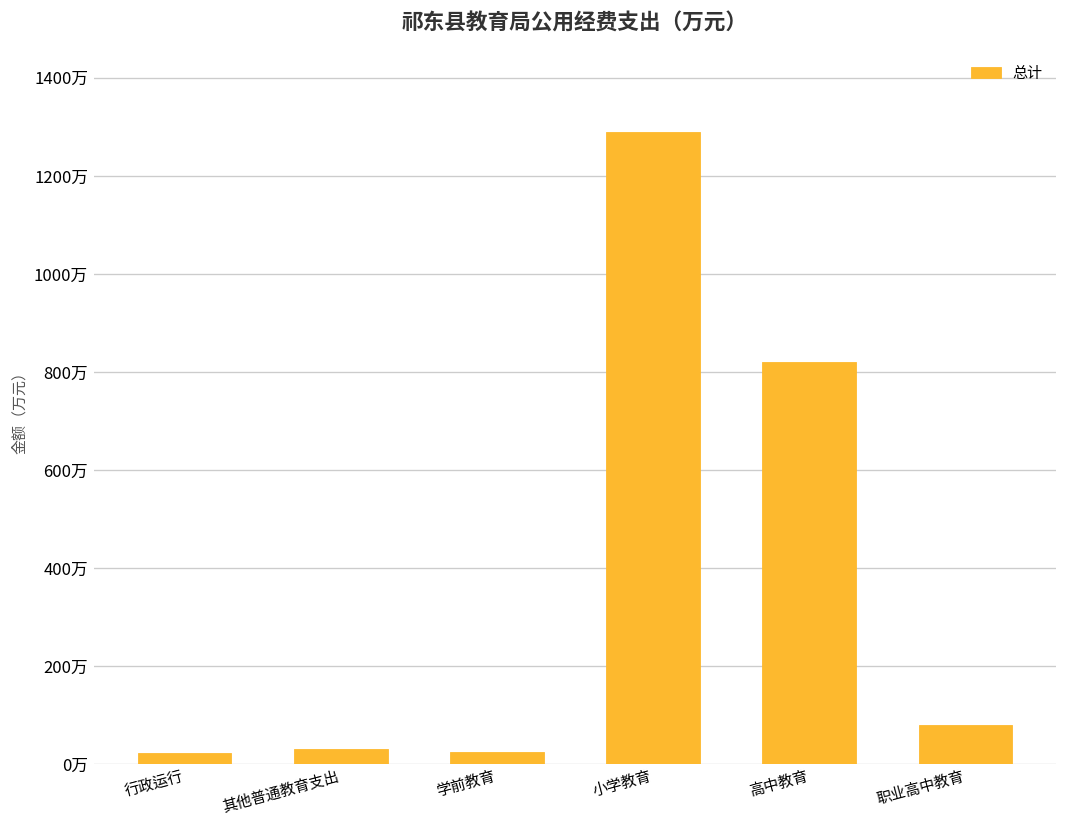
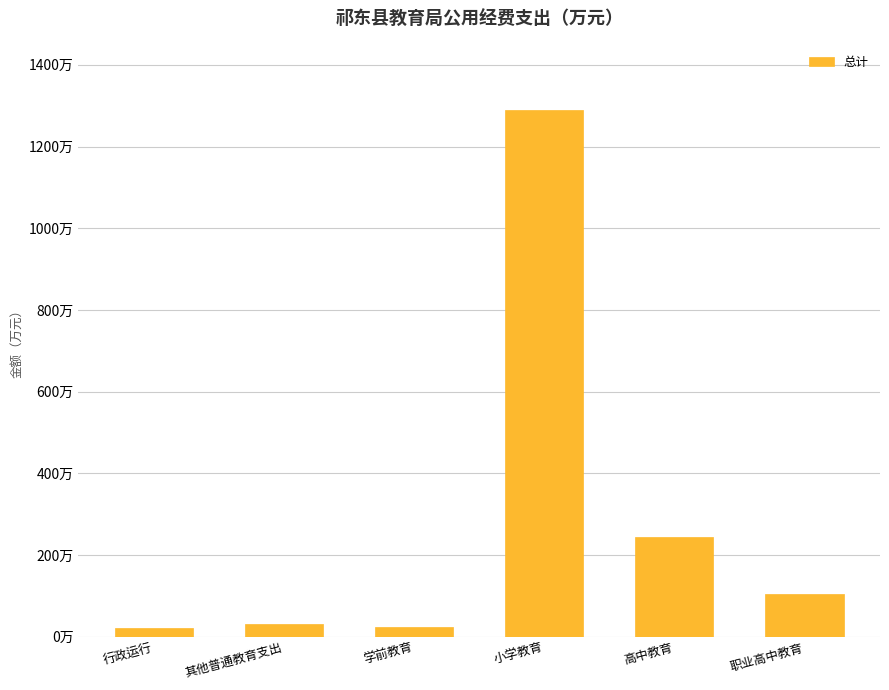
高中教育: 820万 -> 240万
职业高中教育: 80万 -> 100万
